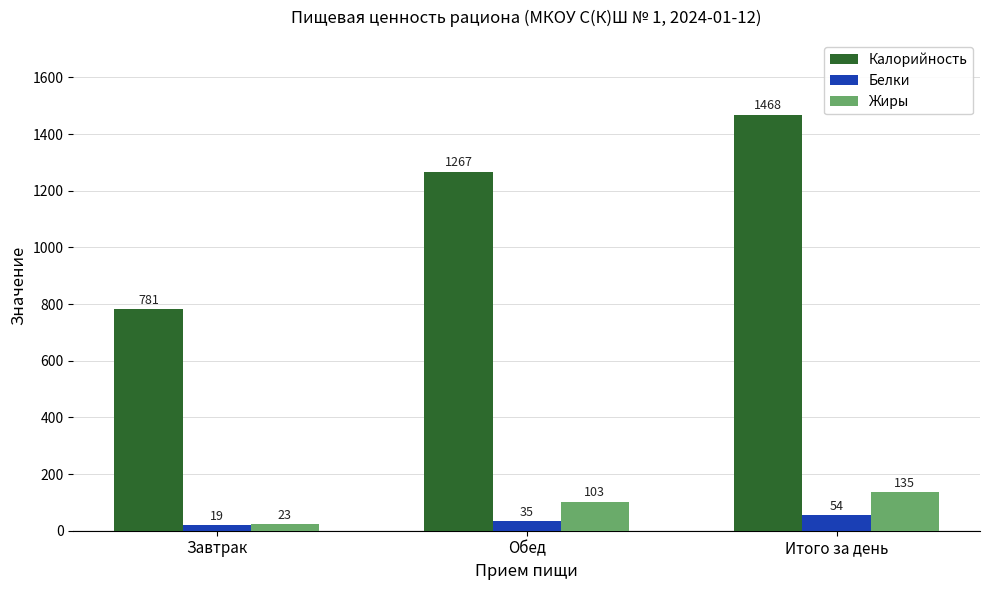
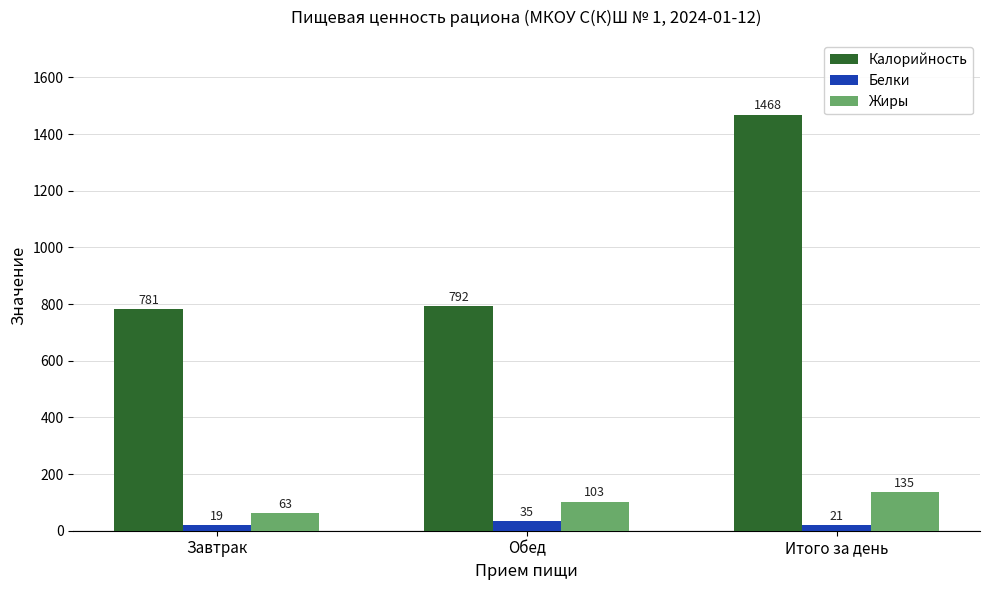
Жиры, Завтрак: 23 -> 63
Калорийность, Обед: 1267 -> 792
Белки, Итого за день: 54 -> 21
